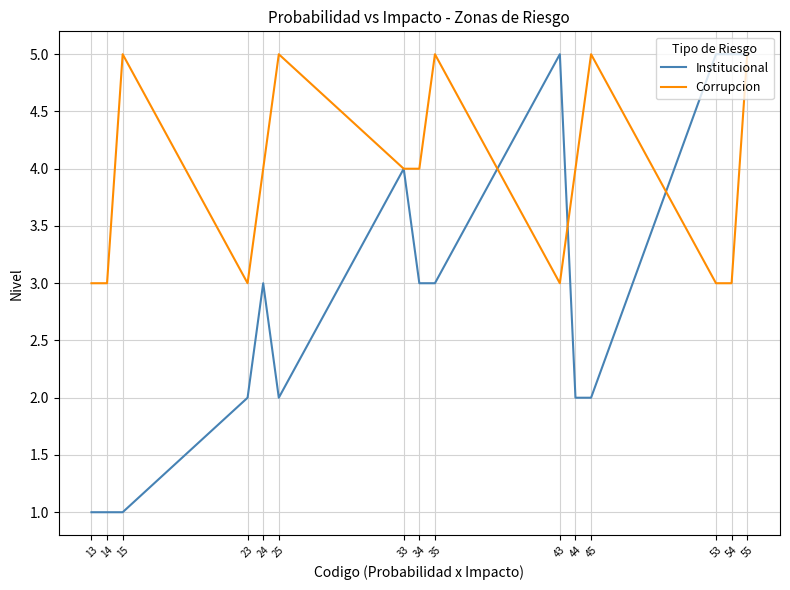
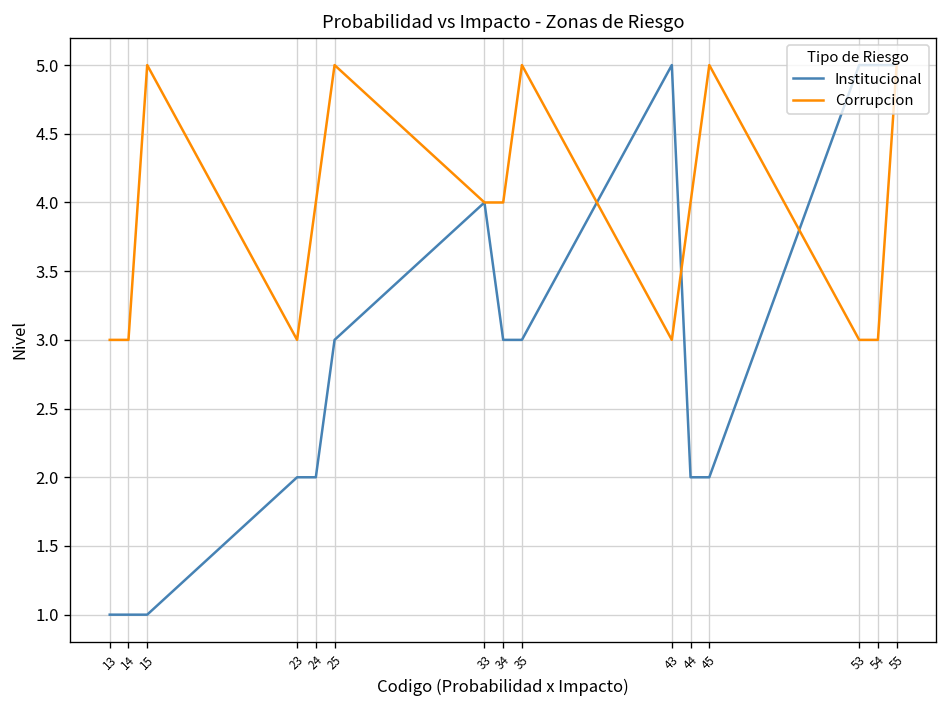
Institucional, 24: 3 -> 2
Institucional, 25: 2 -> 3
